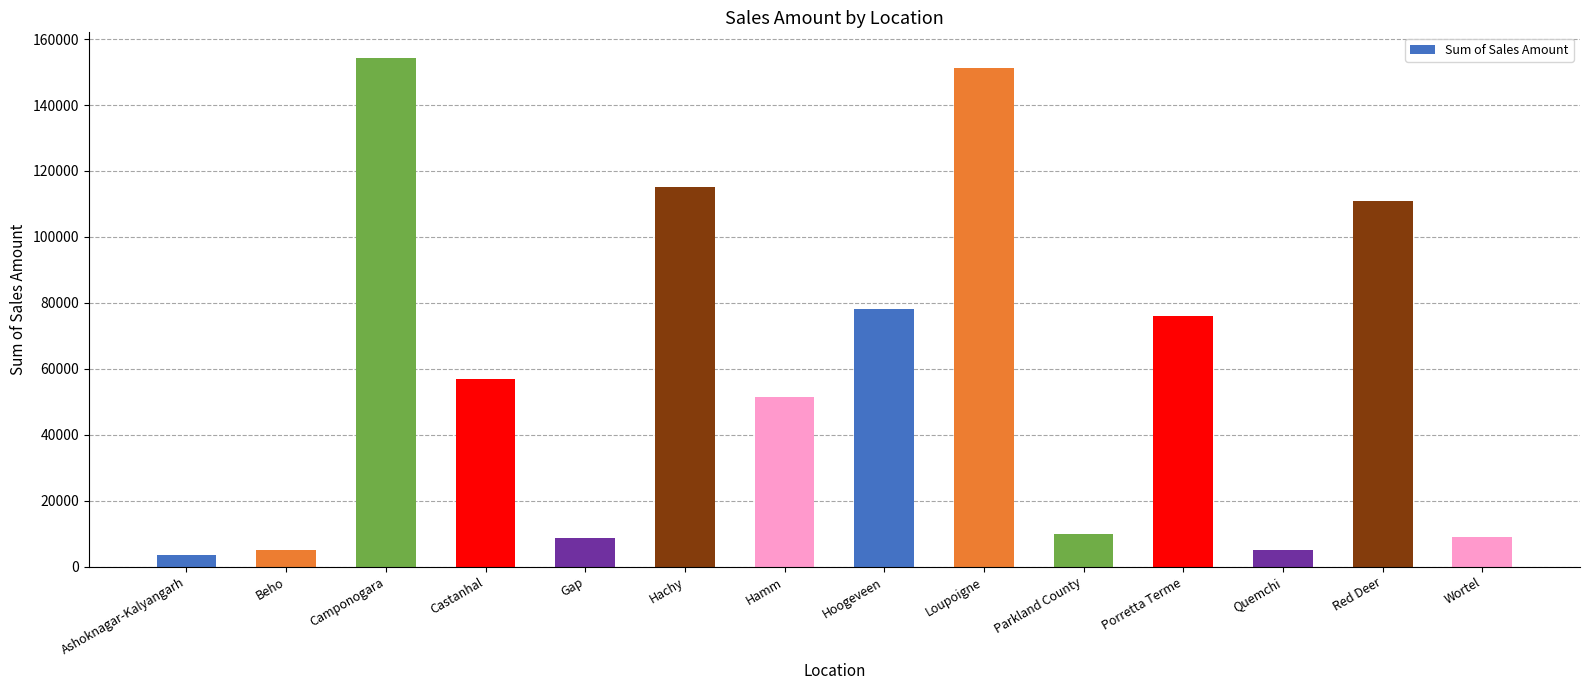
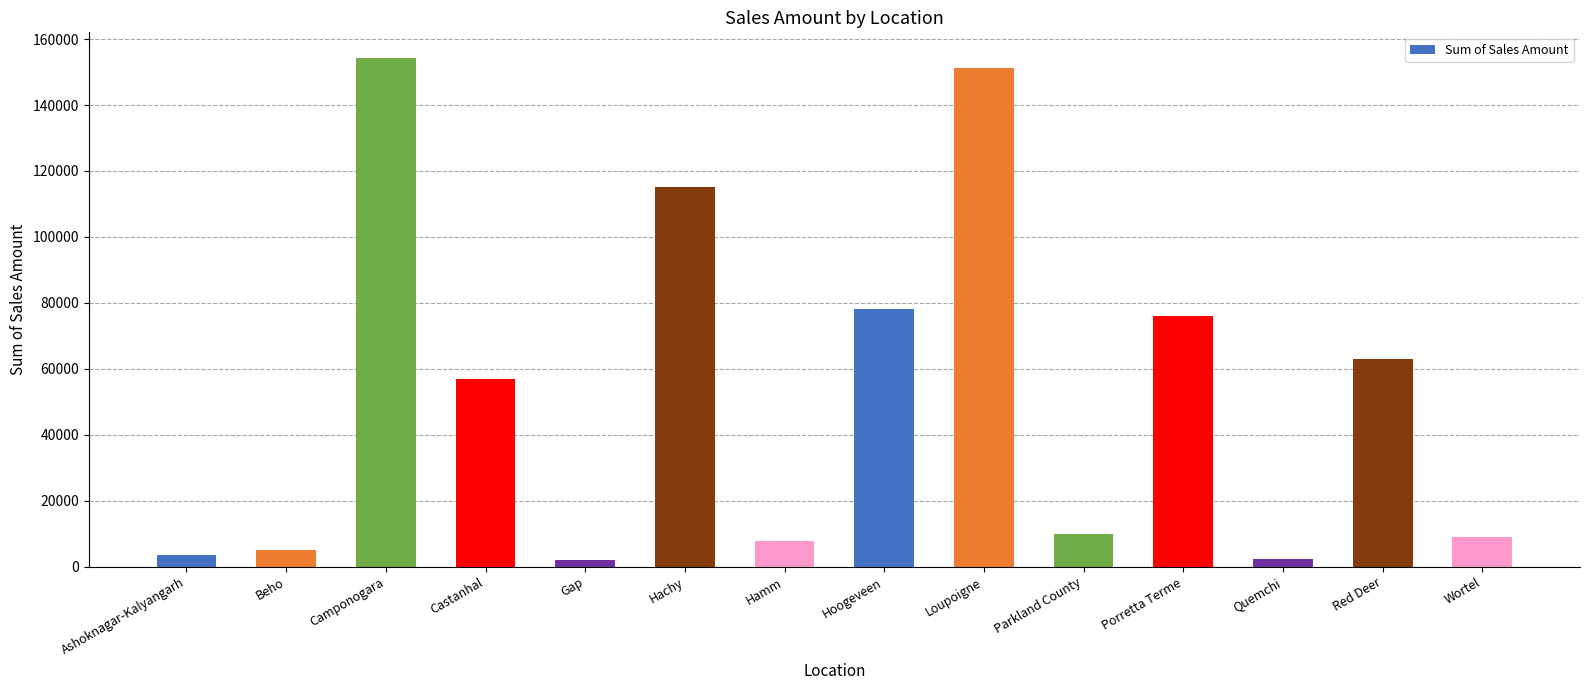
Gap: 9000 -> 2000
Hamm: 52000 -> 8000
Quemchi: 5000 -> 2000
Red Deer: 111000 -> 63000
